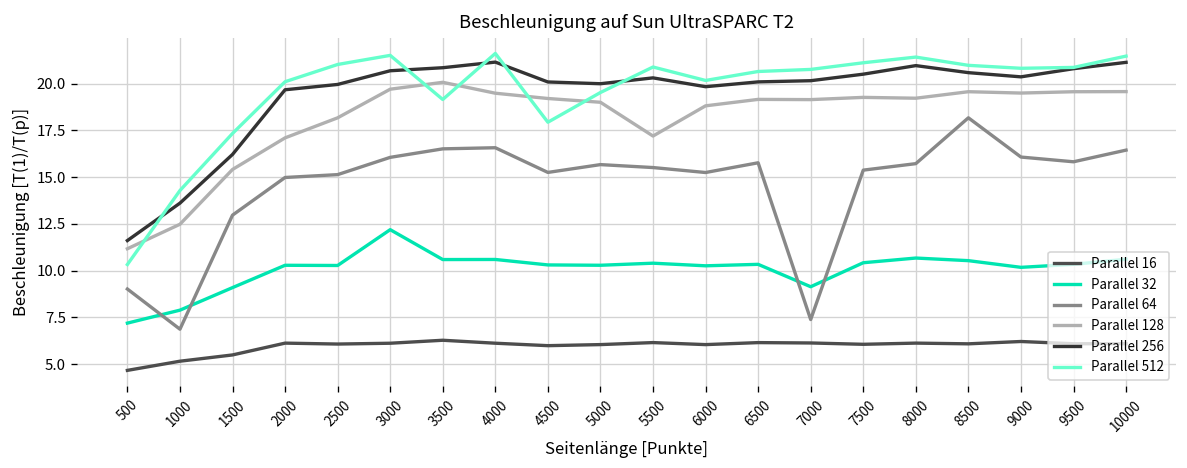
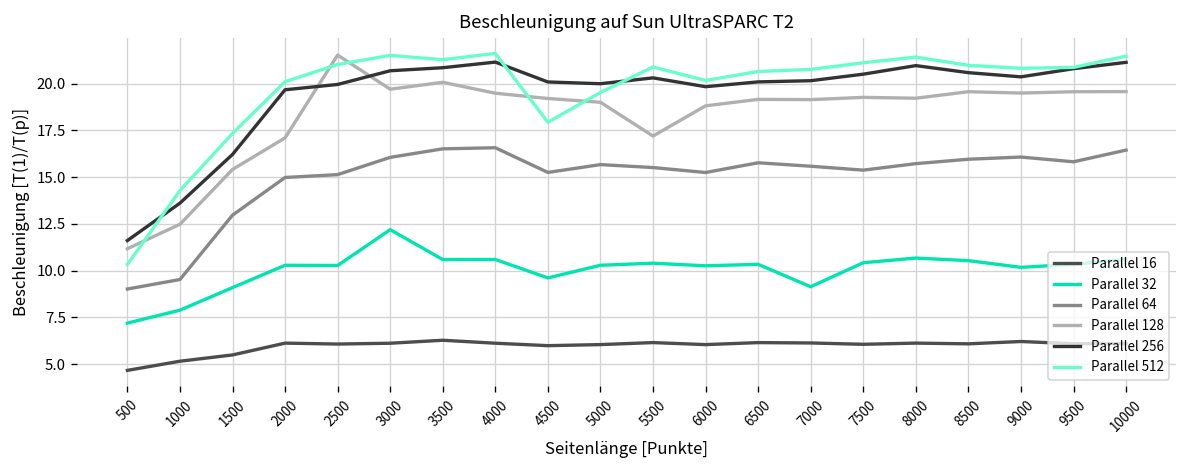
Parallel 64, 1000: 6.9 -> 9.5
Parallel 128, 2500: 18.2 -> 21.5
Parallel 512, 3500: 19.2 -> 21.3
Parallel 32, 4500: 10.3 -> 9.6
Parallel 64, 7000: 7.4 -> 15.6
Parallel 64, 8500: 18.2 -> 16.0
